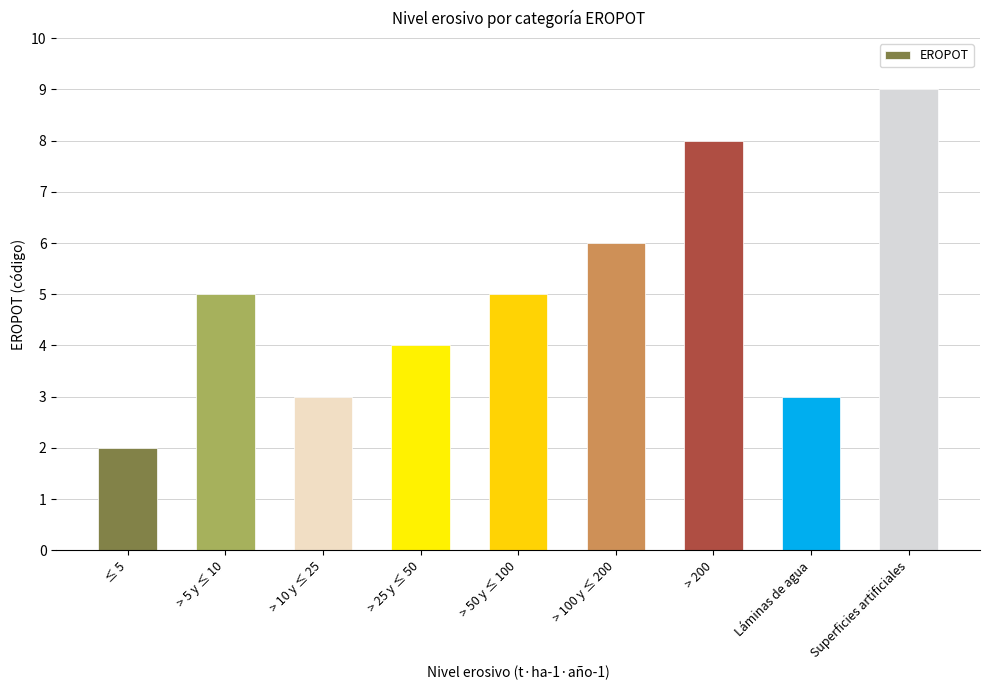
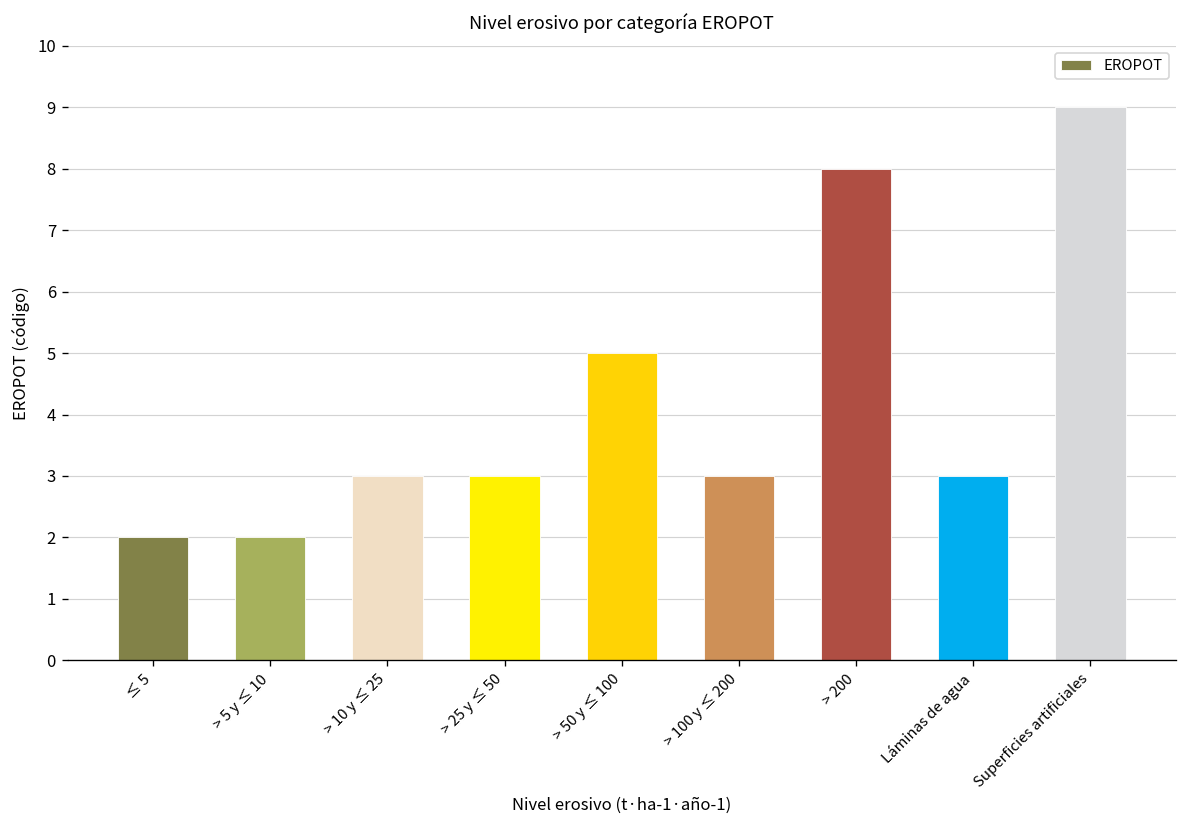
> 5 y ≤ 10: 5 -> 2
> 25 y ≤ 50: 4 -> 3
> 100 y ≤ 200: 6 -> 3
